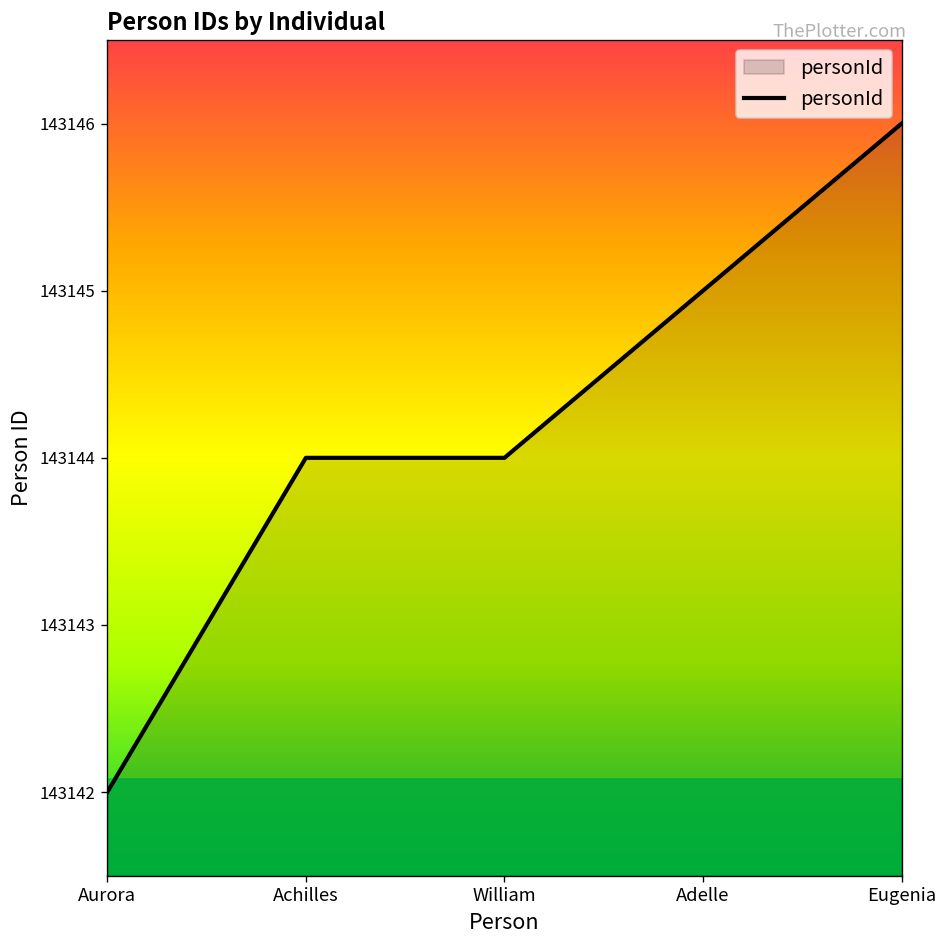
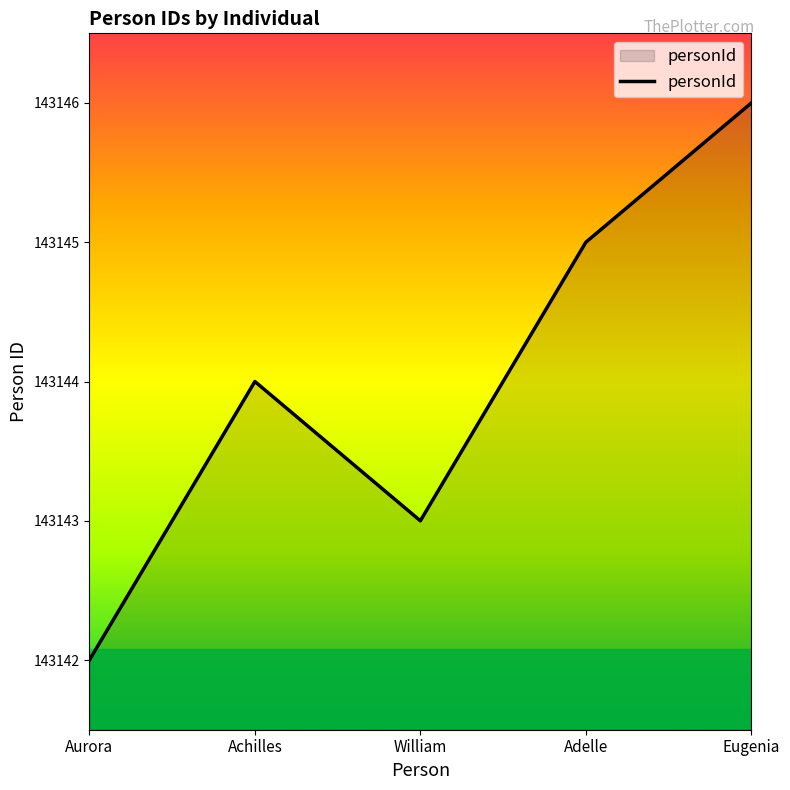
William: 143144 -> 143143
